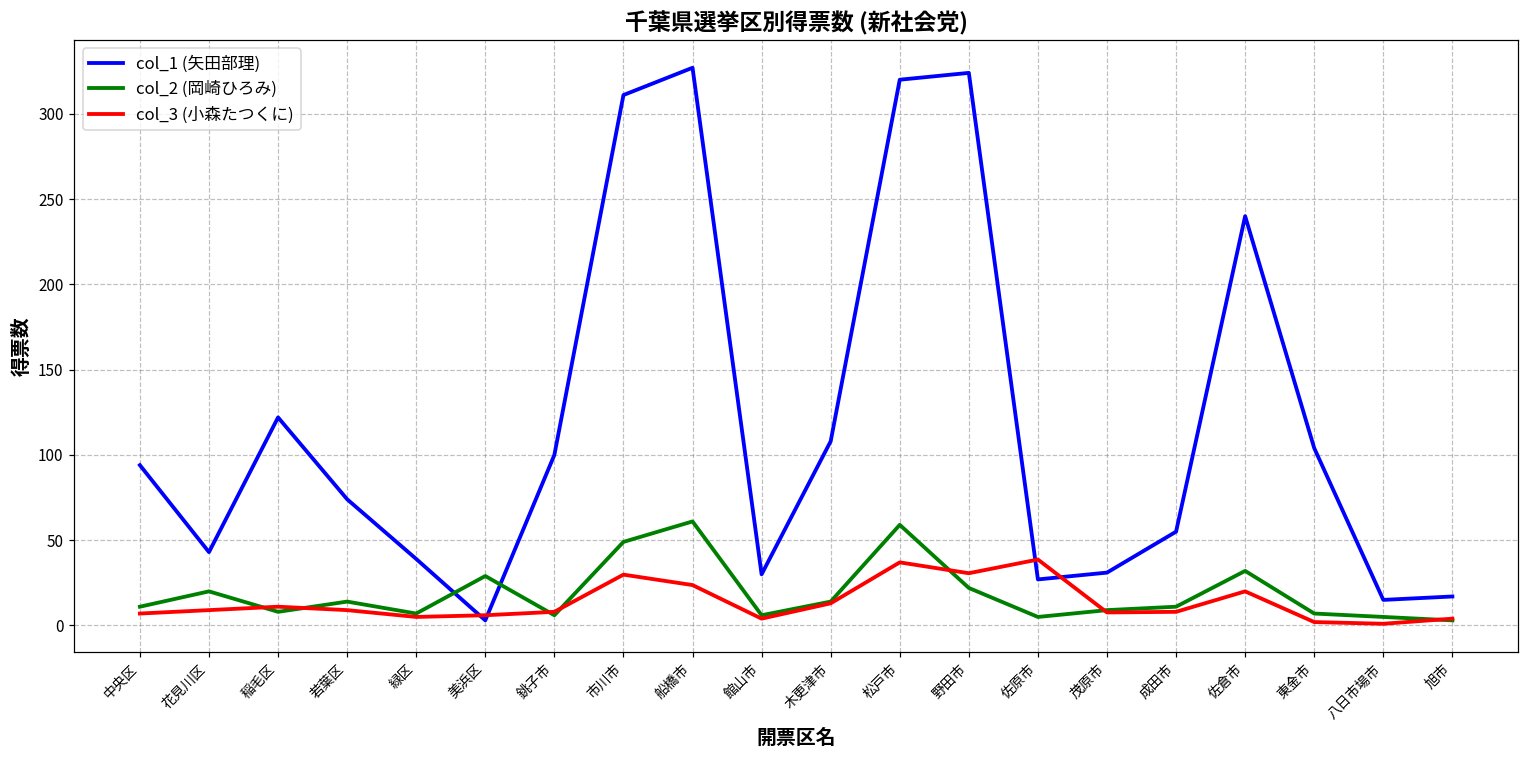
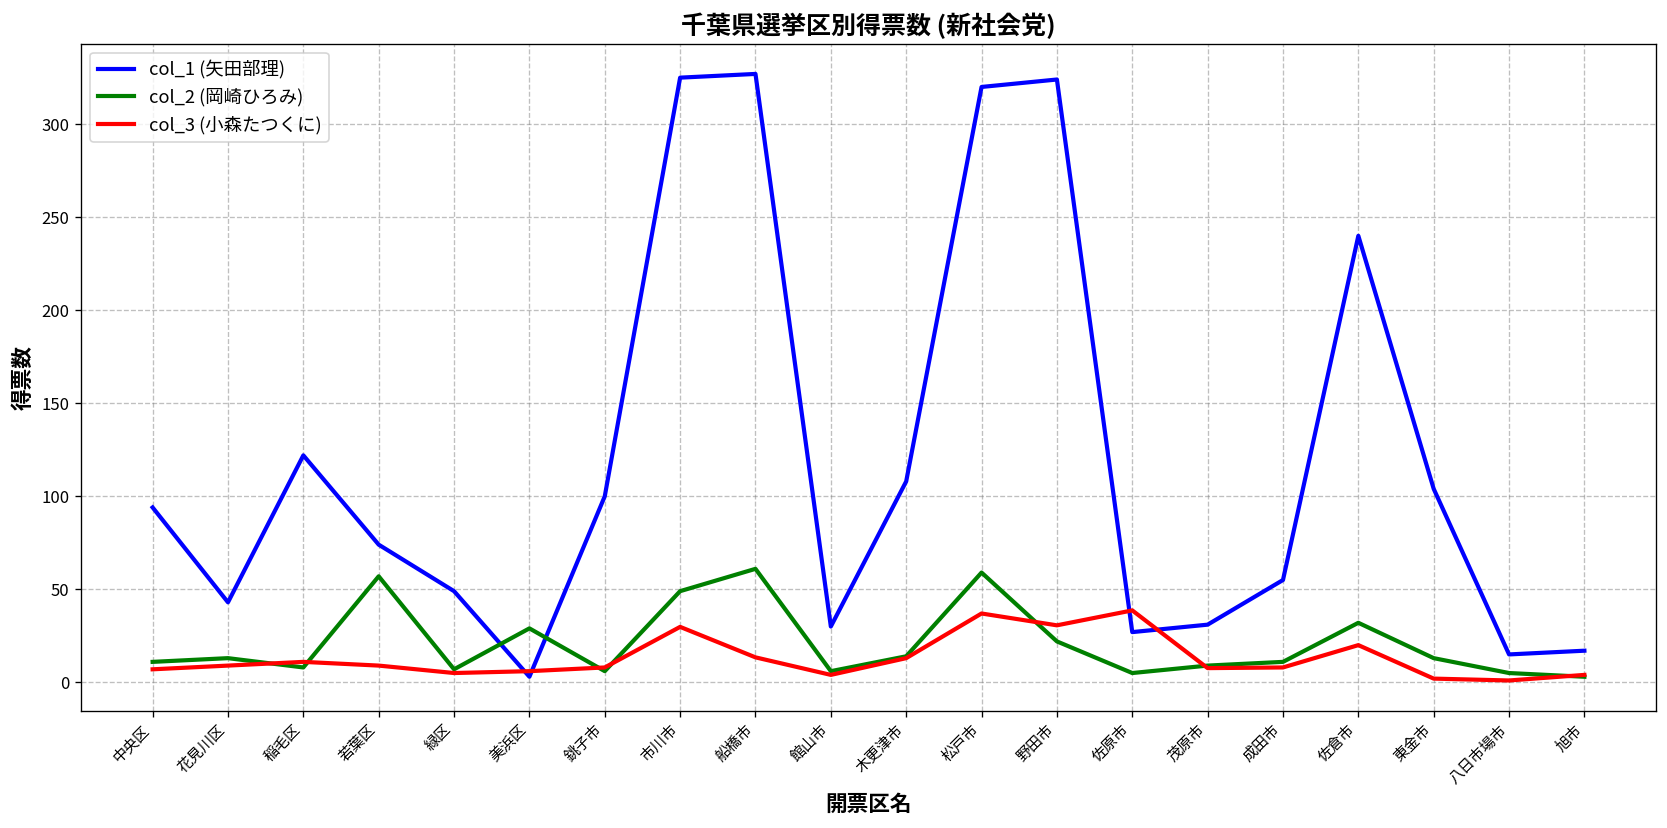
col_2 (岡崎ひろみ), 花見川区: 20 -> 13
col_2 (岡崎ひろみ), 若葉区: 14 -> 57
col_1 (矢田部理), 緑区: 39 -> 49
col_1 (矢田部理), 市川市: 311 -> 325
col_3 (小森たつくに), 船橋市: 24 -> 13
col_2 (岡崎ひろみ), 東金市: 7 -> 13
